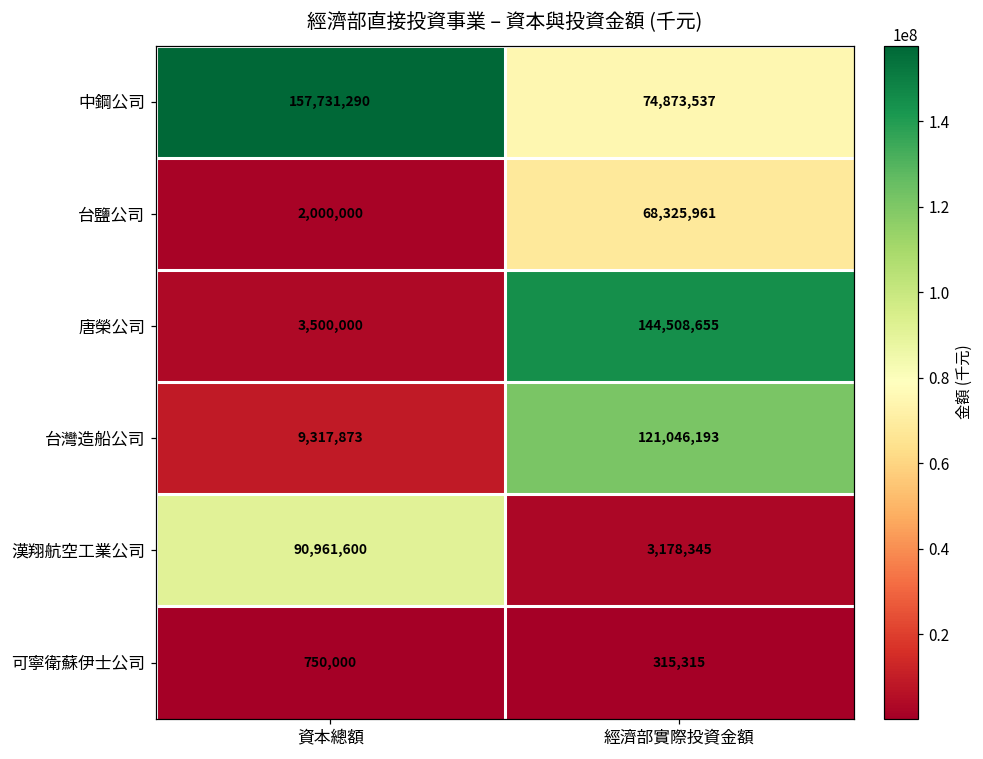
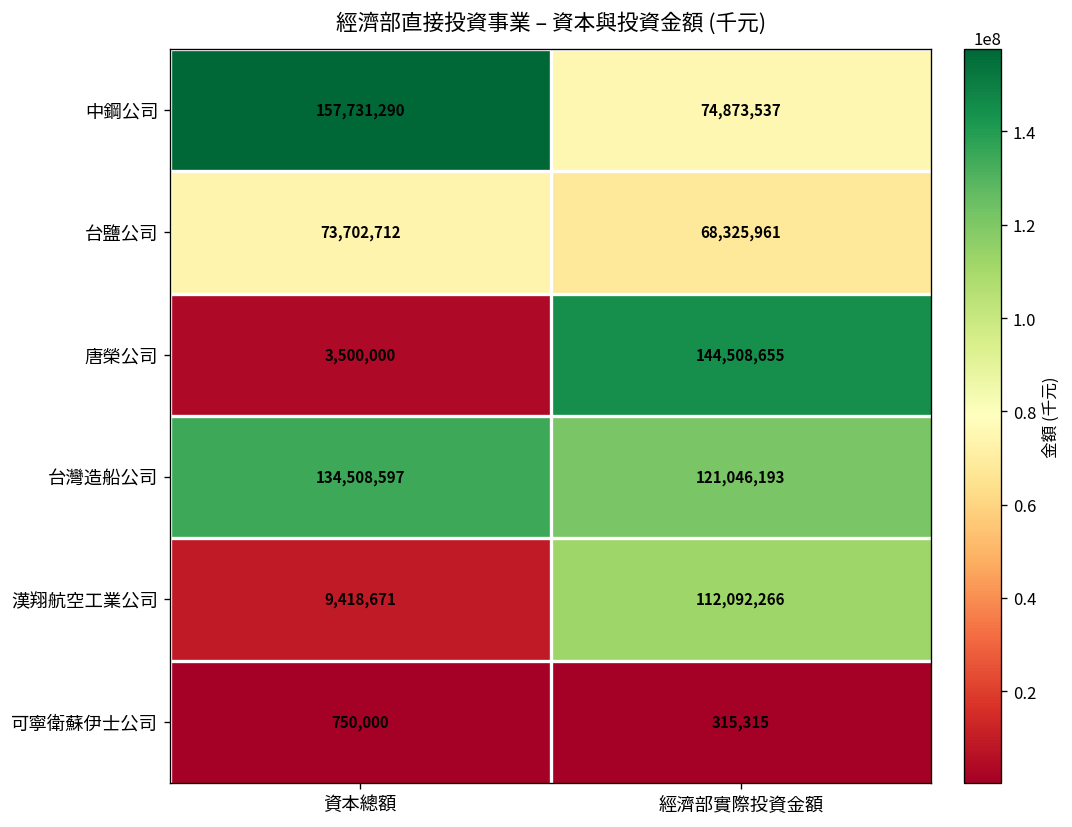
台鹽公司, 資本總額: 2,000,000 -> 73,702,712
台灣造船公司, 資本總額: 9,317,873 -> 134,508,597
漢翔航空工業公司, 資本總額: 90,961,600 -> 9,418,671
漢翔航空工業公司, 經濟部實際投資金額: 3,178,345 -> 112,092,266
